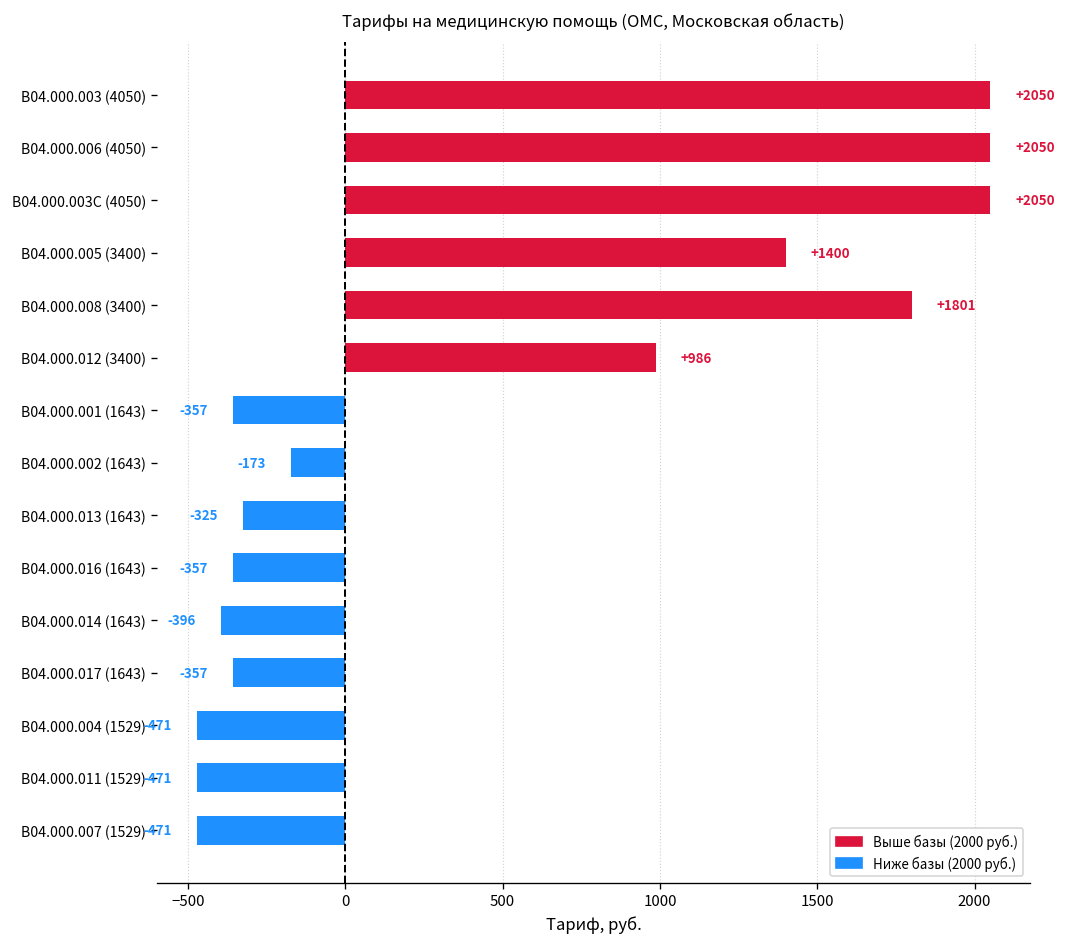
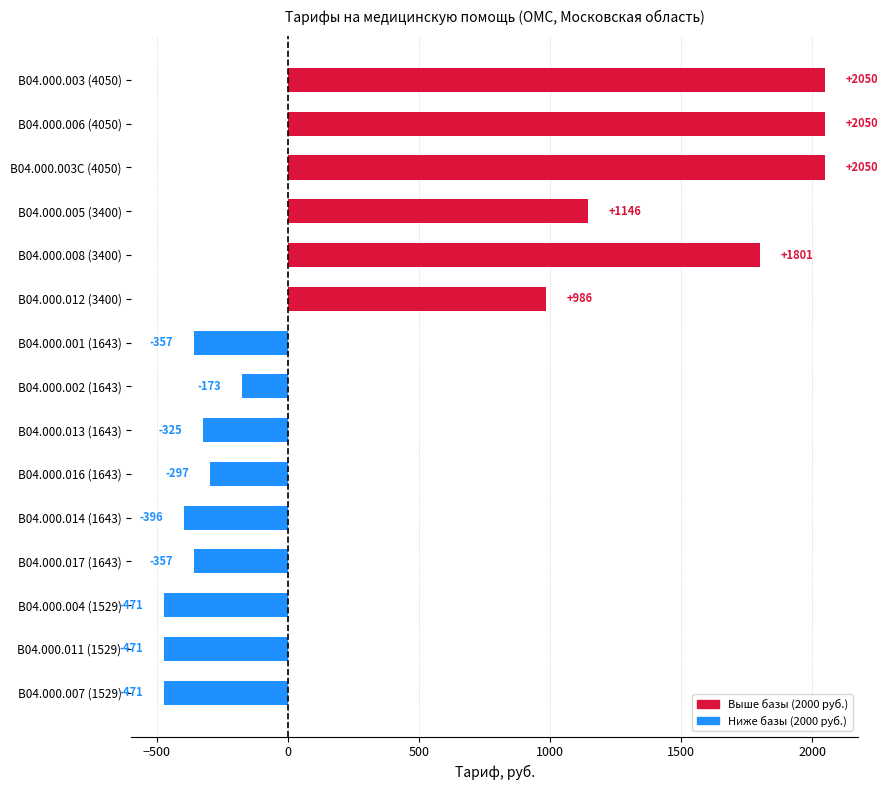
B04.000.005 (3400): +1400 -> +1146
B04.000.016 (1643): -357 -> -297
